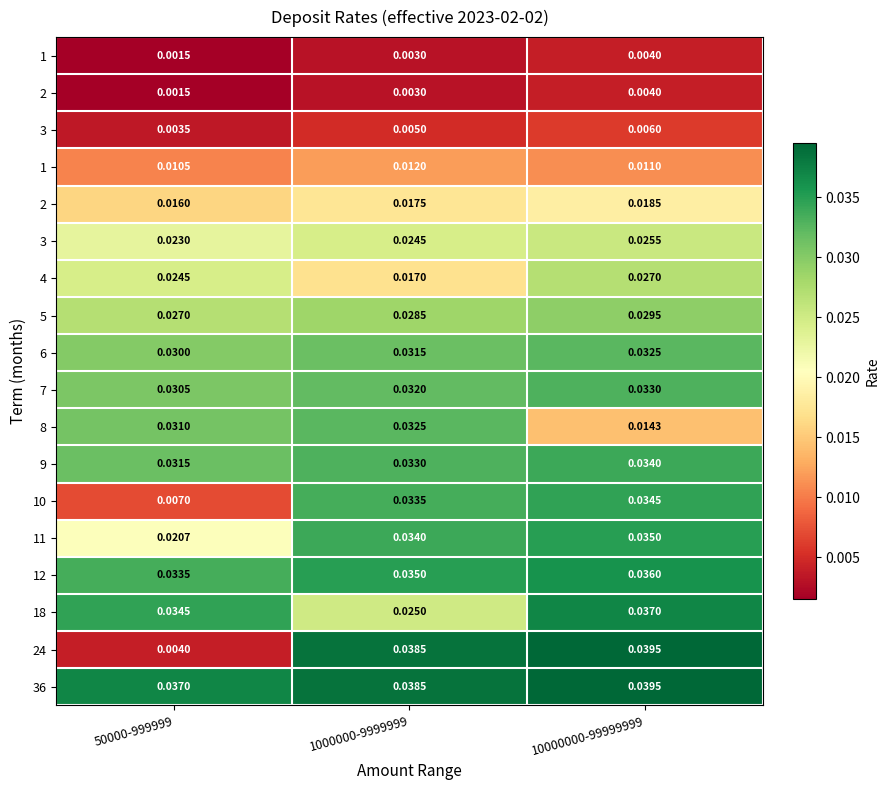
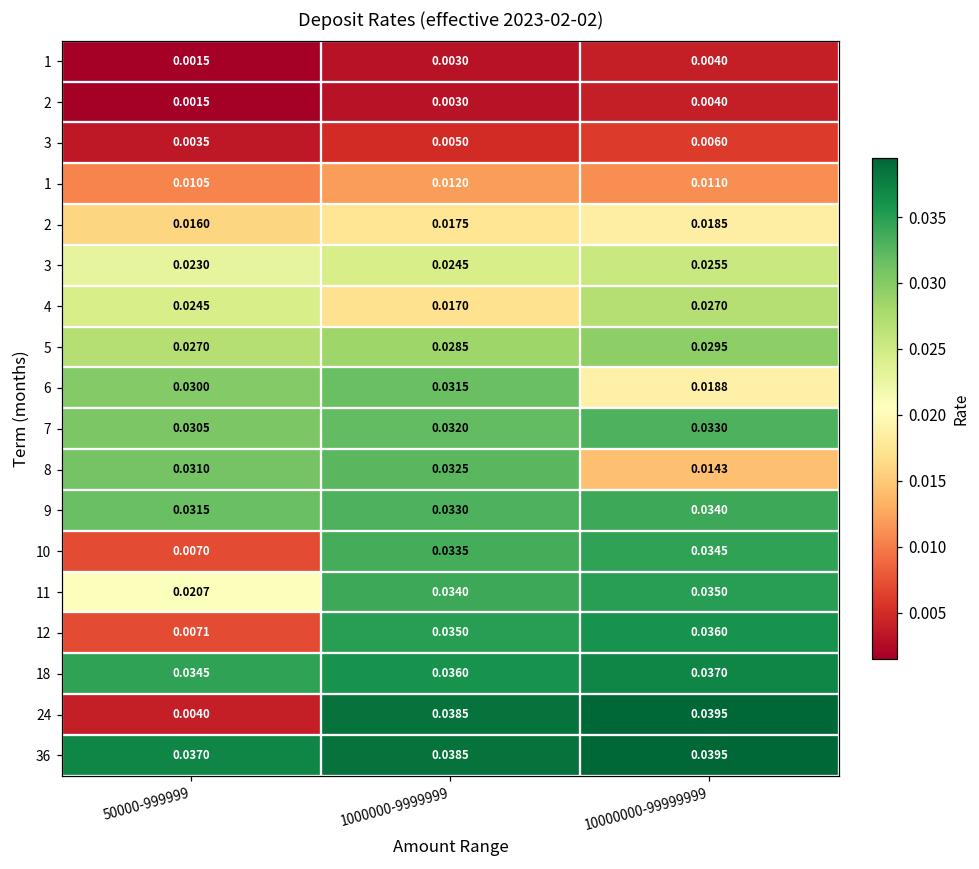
6, 10000000-99999999: 0.0325 -> 0.0188
12, 50000-999999: 0.0335 -> 0.0071
18, 1000000-9999999: 0.0250 -> 0.0360
